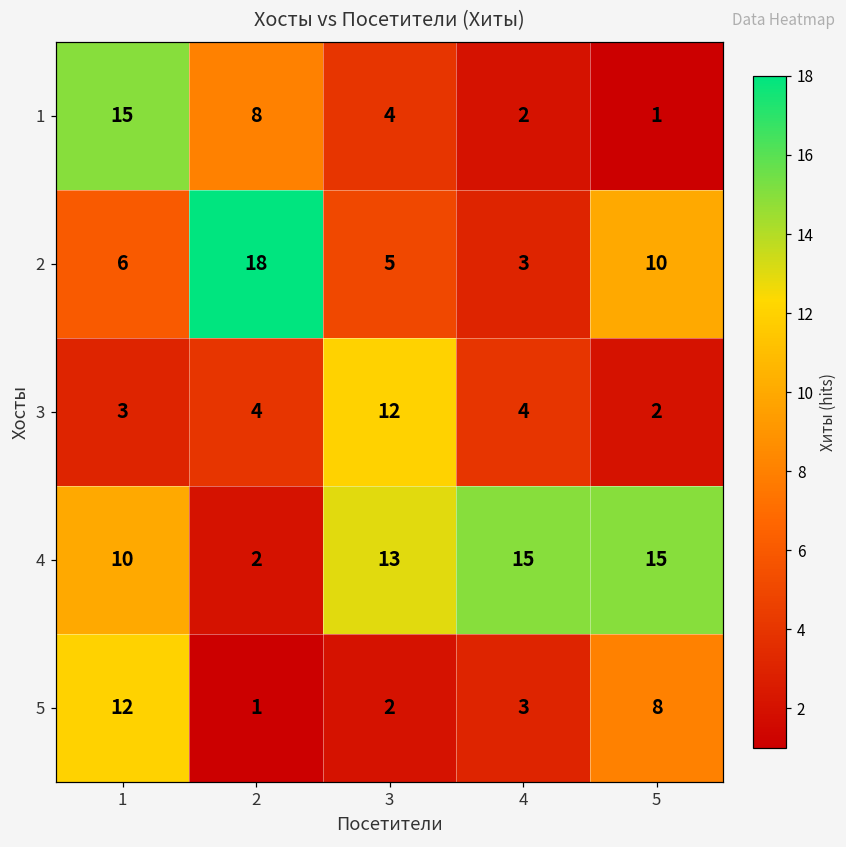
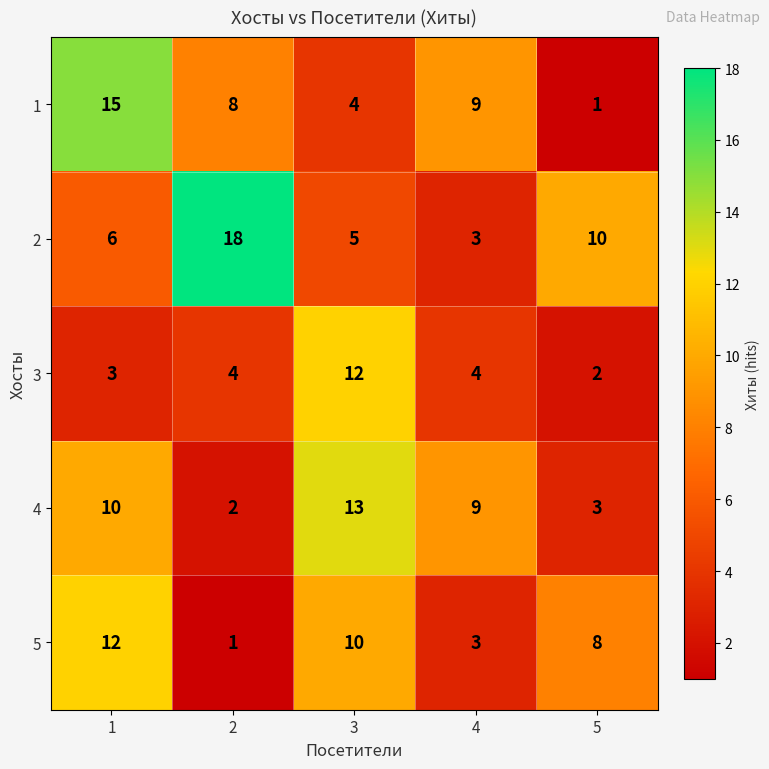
1, 4: 2 -> 9
4, 4: 15 -> 9
4, 5: 15 -> 3
5, 3: 2 -> 10
